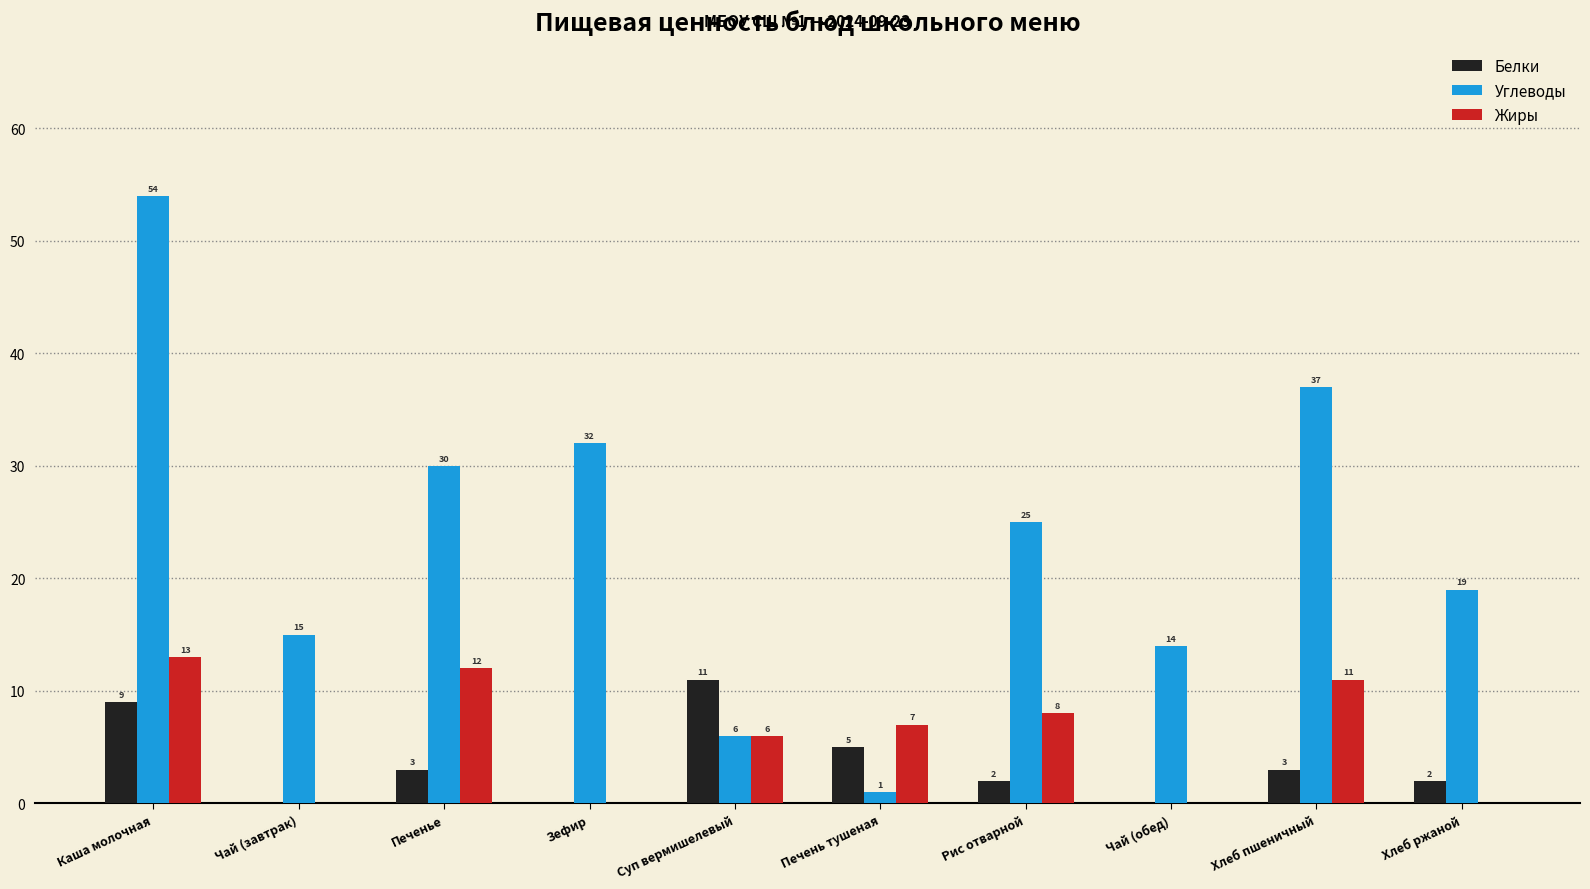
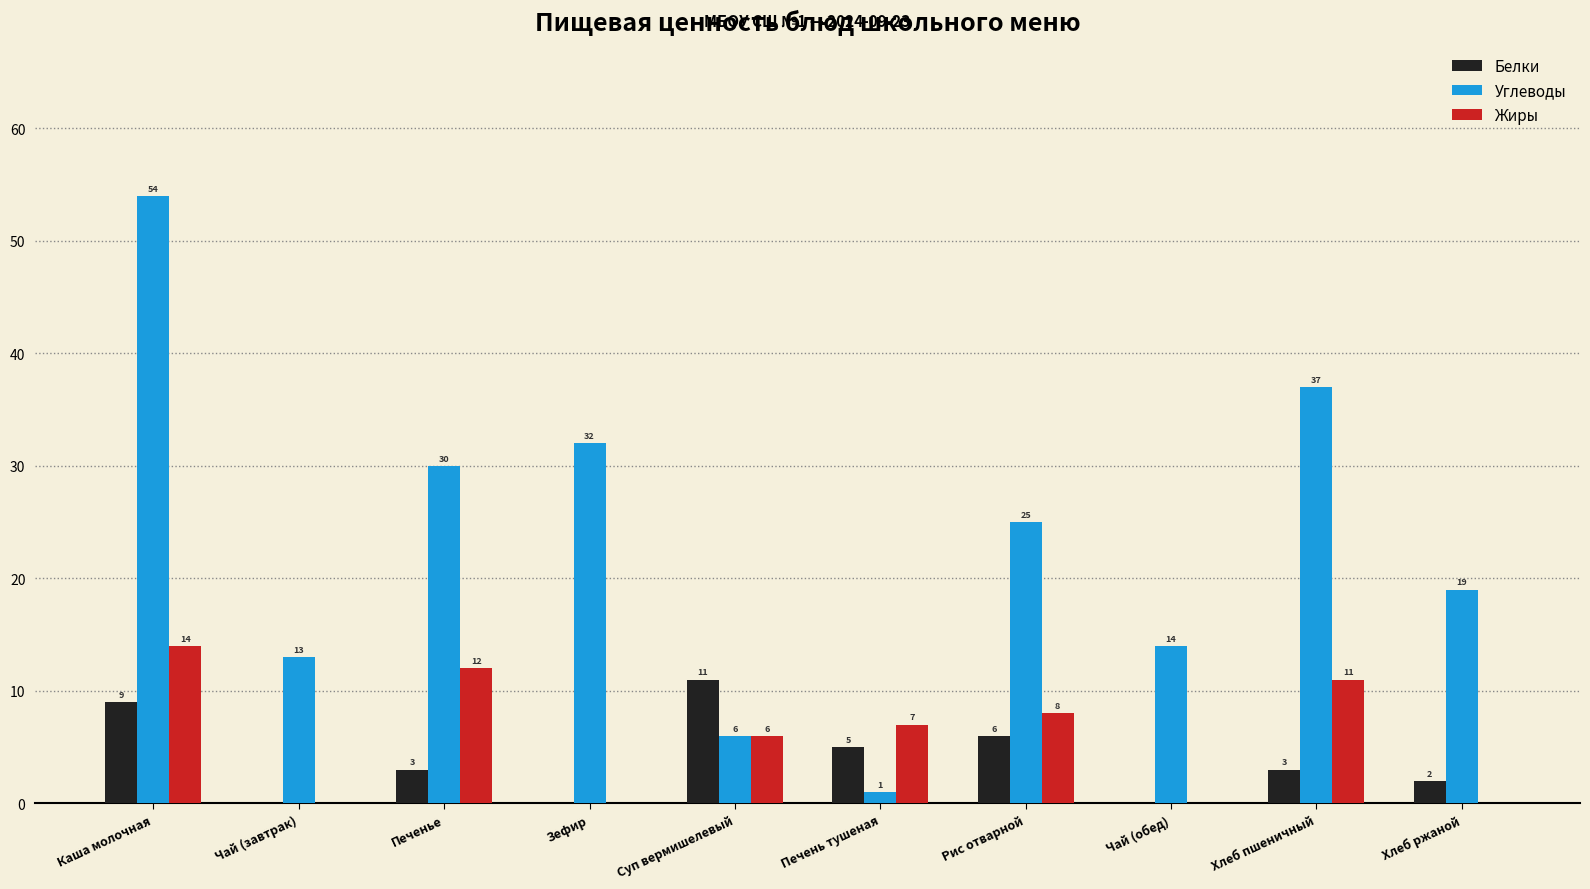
Жиры, Каша молочная: 13 -> 14
Углеводы, Чай (завтрак): 15 -> 13
Белки, Рис отварной: 2 -> 6
